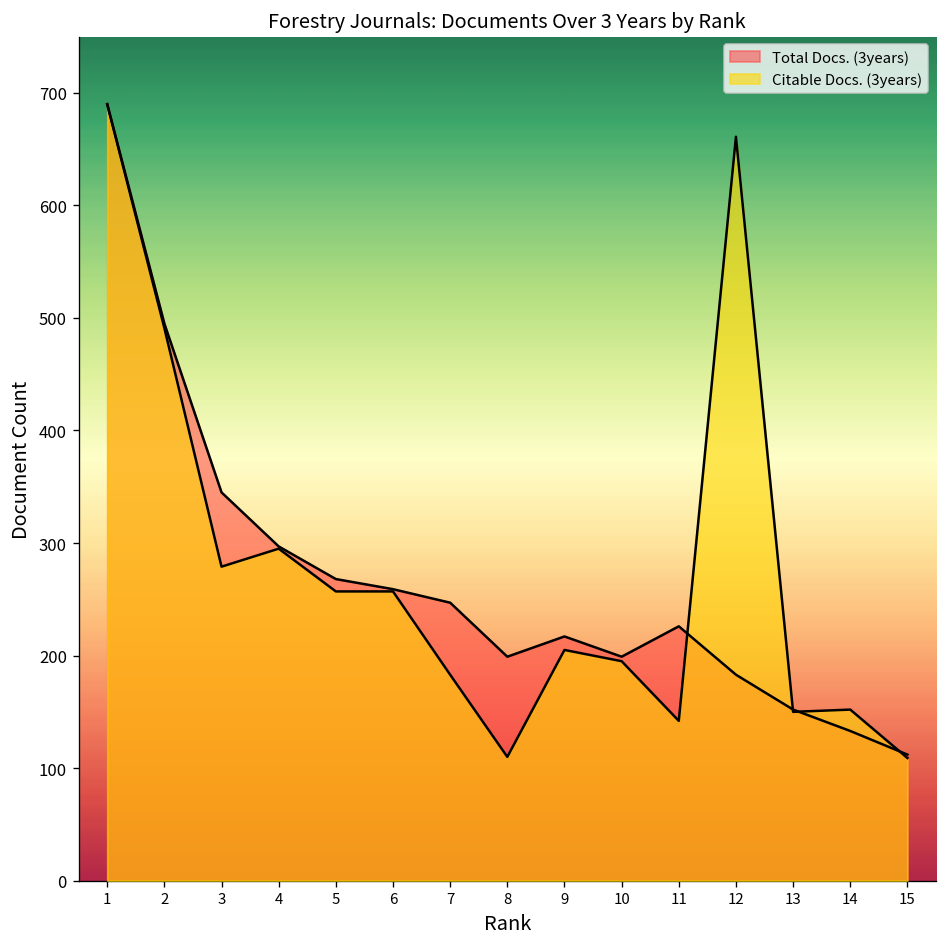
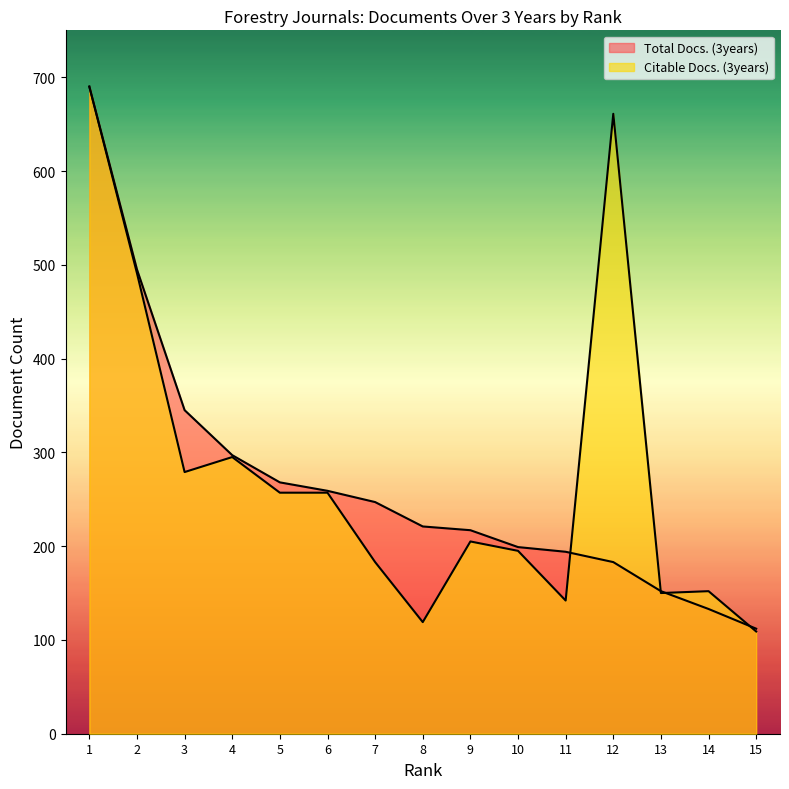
Total Docs. (3years), 8: 200 -> 220
Citable Docs. (3years), 8: 110 -> 120
Total Docs. (3years), 11: 230 -> 190
